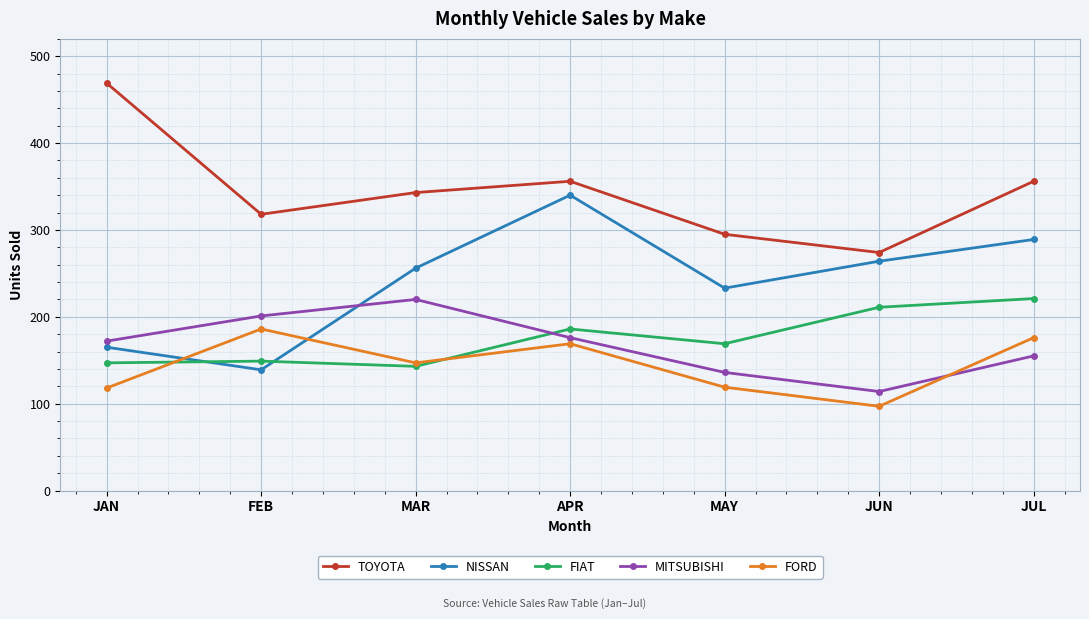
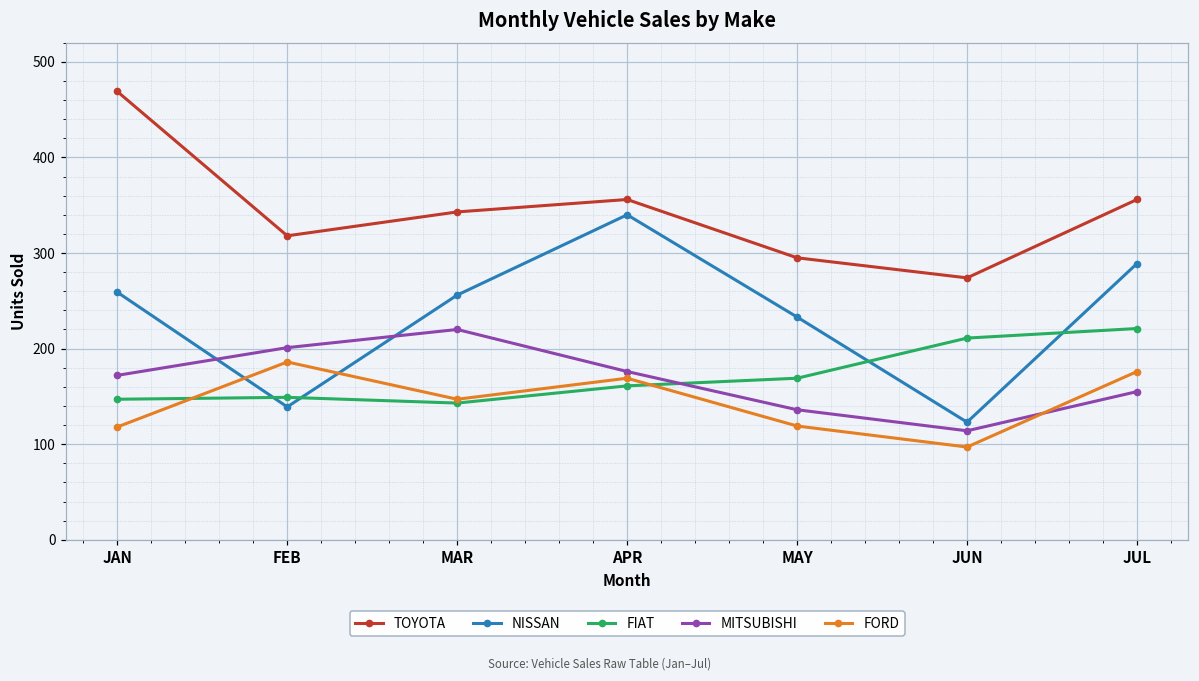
NISSAN, JAN: 170 -> 260
FIAT, APR: 190 -> 160
NISSAN, JUN: 260 -> 120
